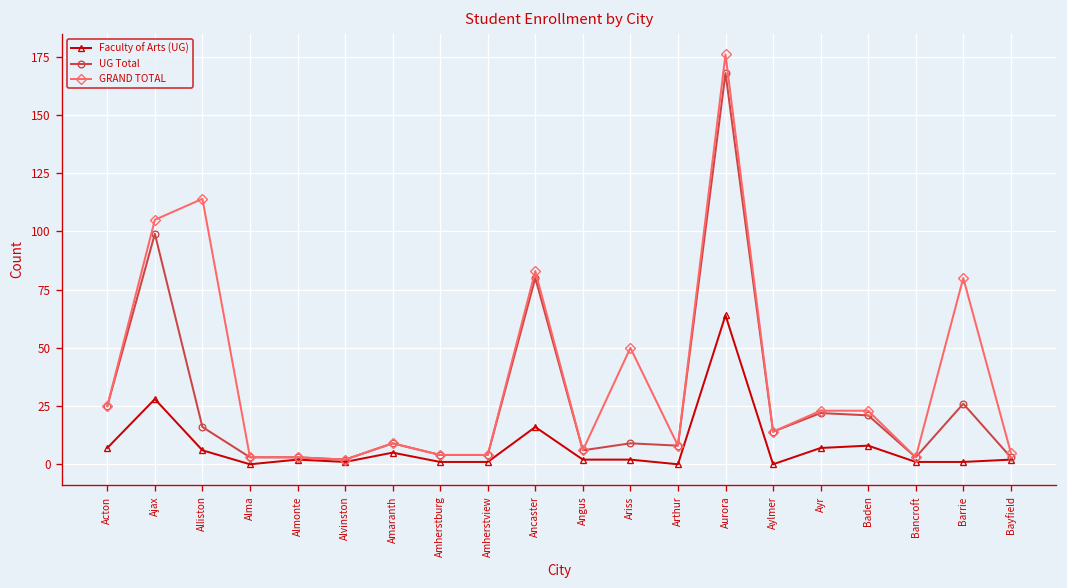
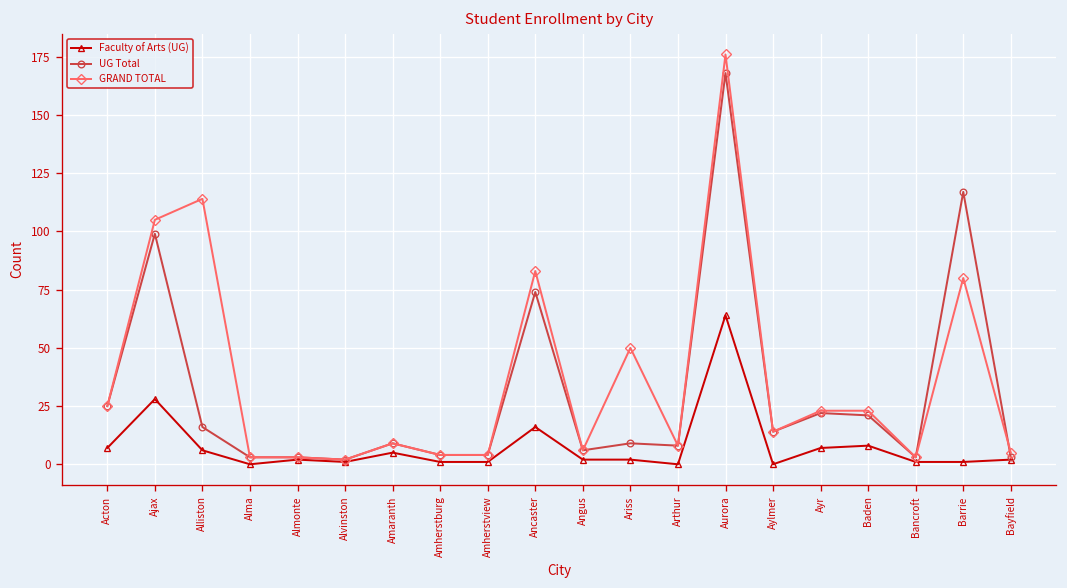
UG Total, Ancaster: 80 -> 74
UG Total, Barrie: 26 -> 117
